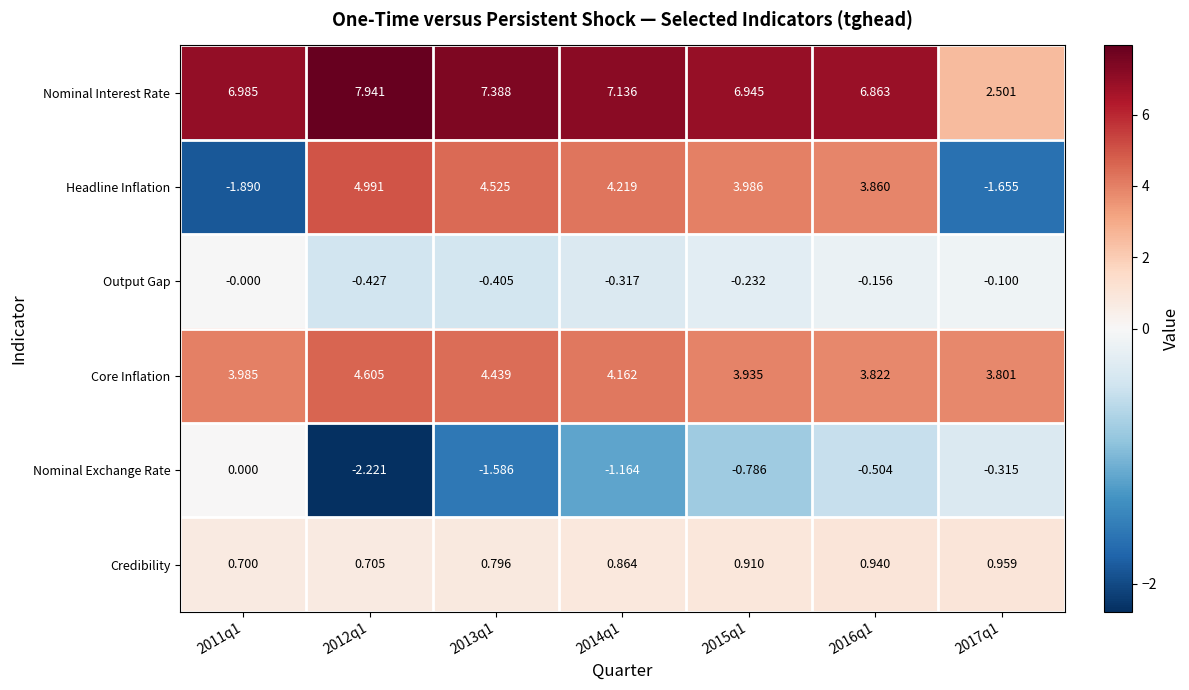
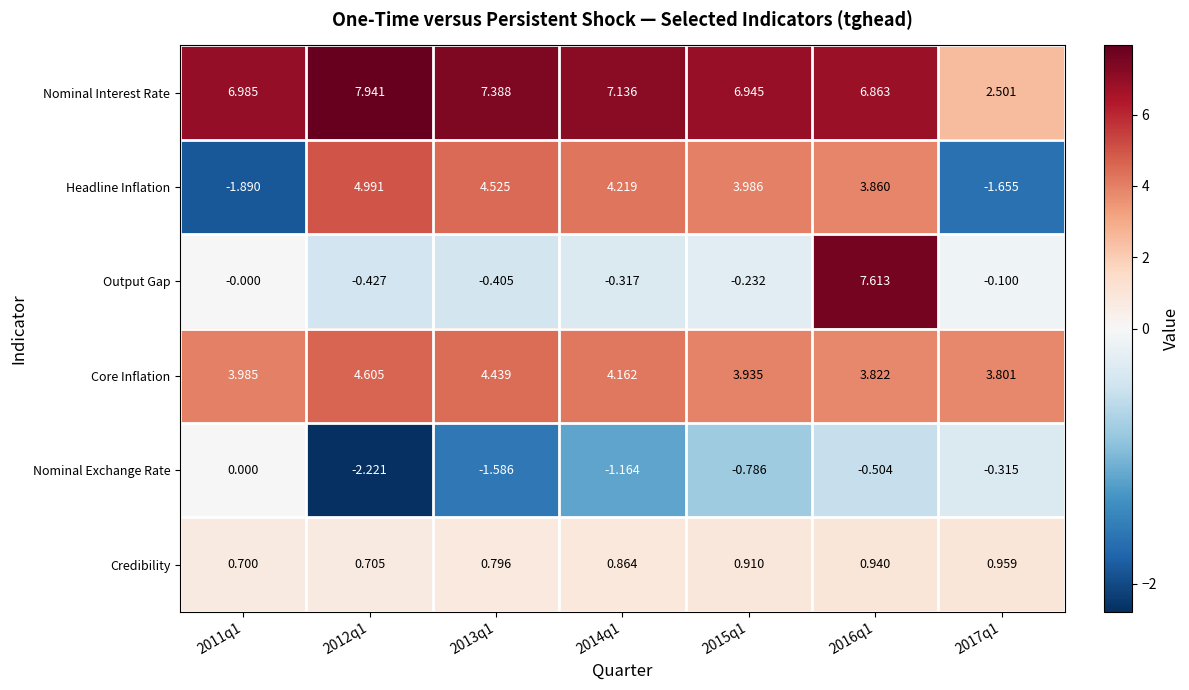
Output Gap, 2016q1: -0.156 -> 7.613
